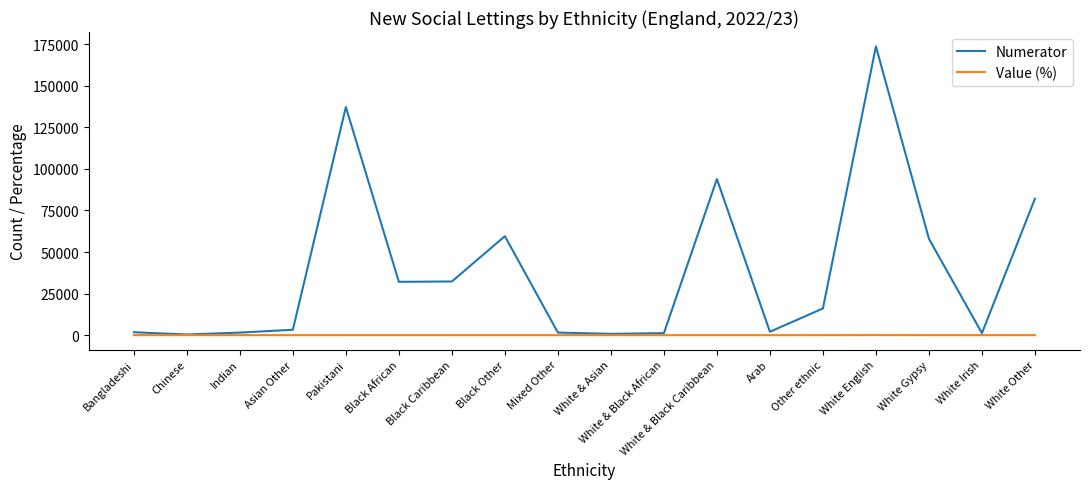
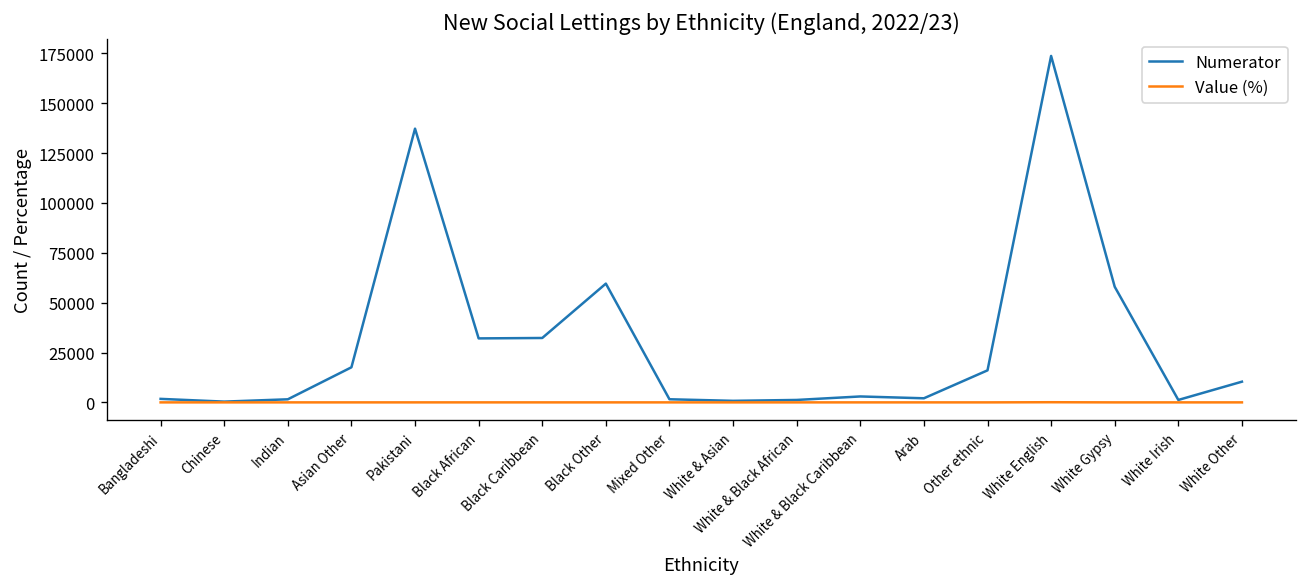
Numerator, Asian Other: 3000 -> 18000
Numerator, White & Black Caribbean: 94000 -> 3000
Numerator, White Other: 82000 -> 10000
